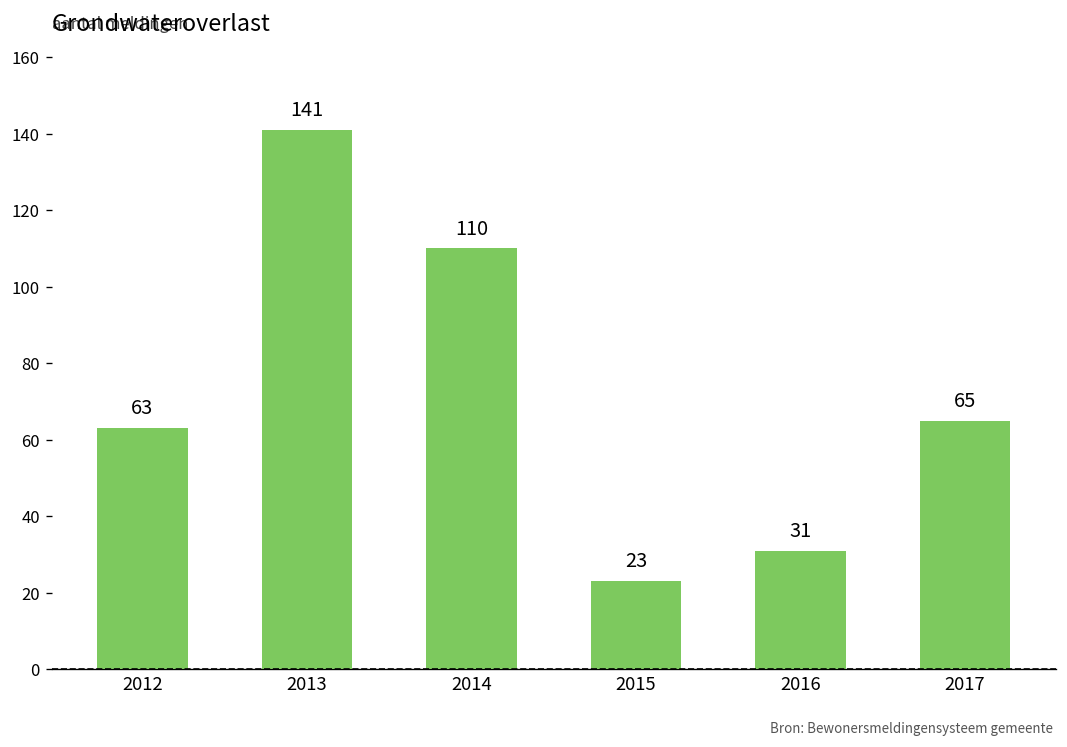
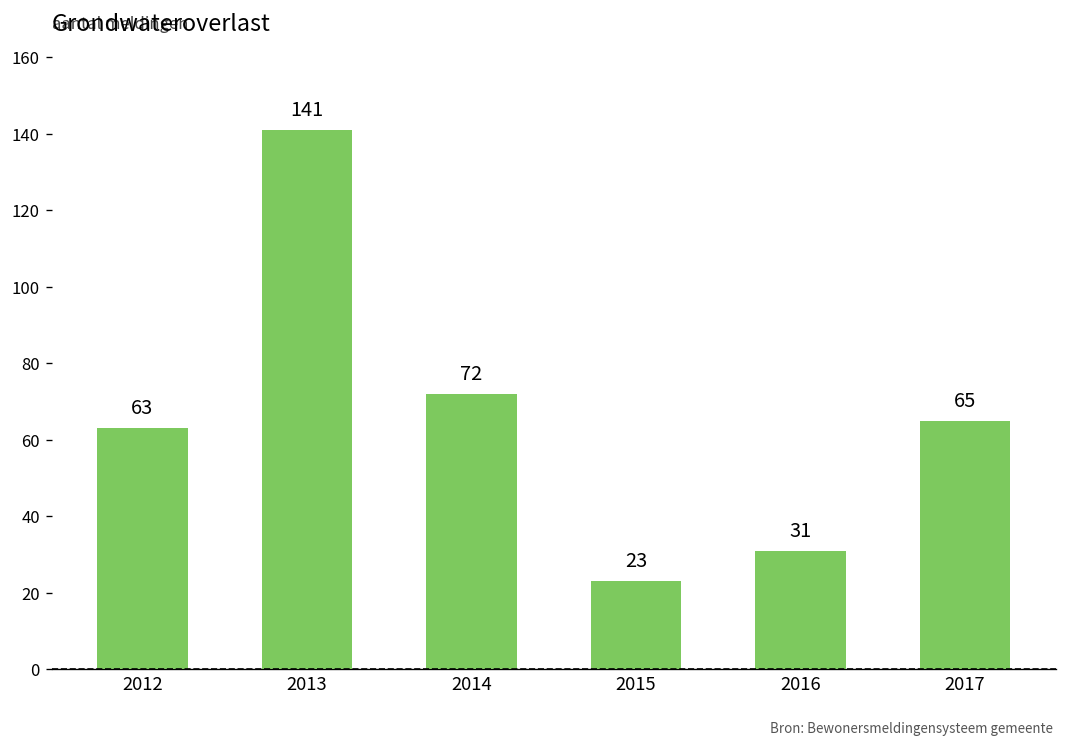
2014: 110 -> 72
